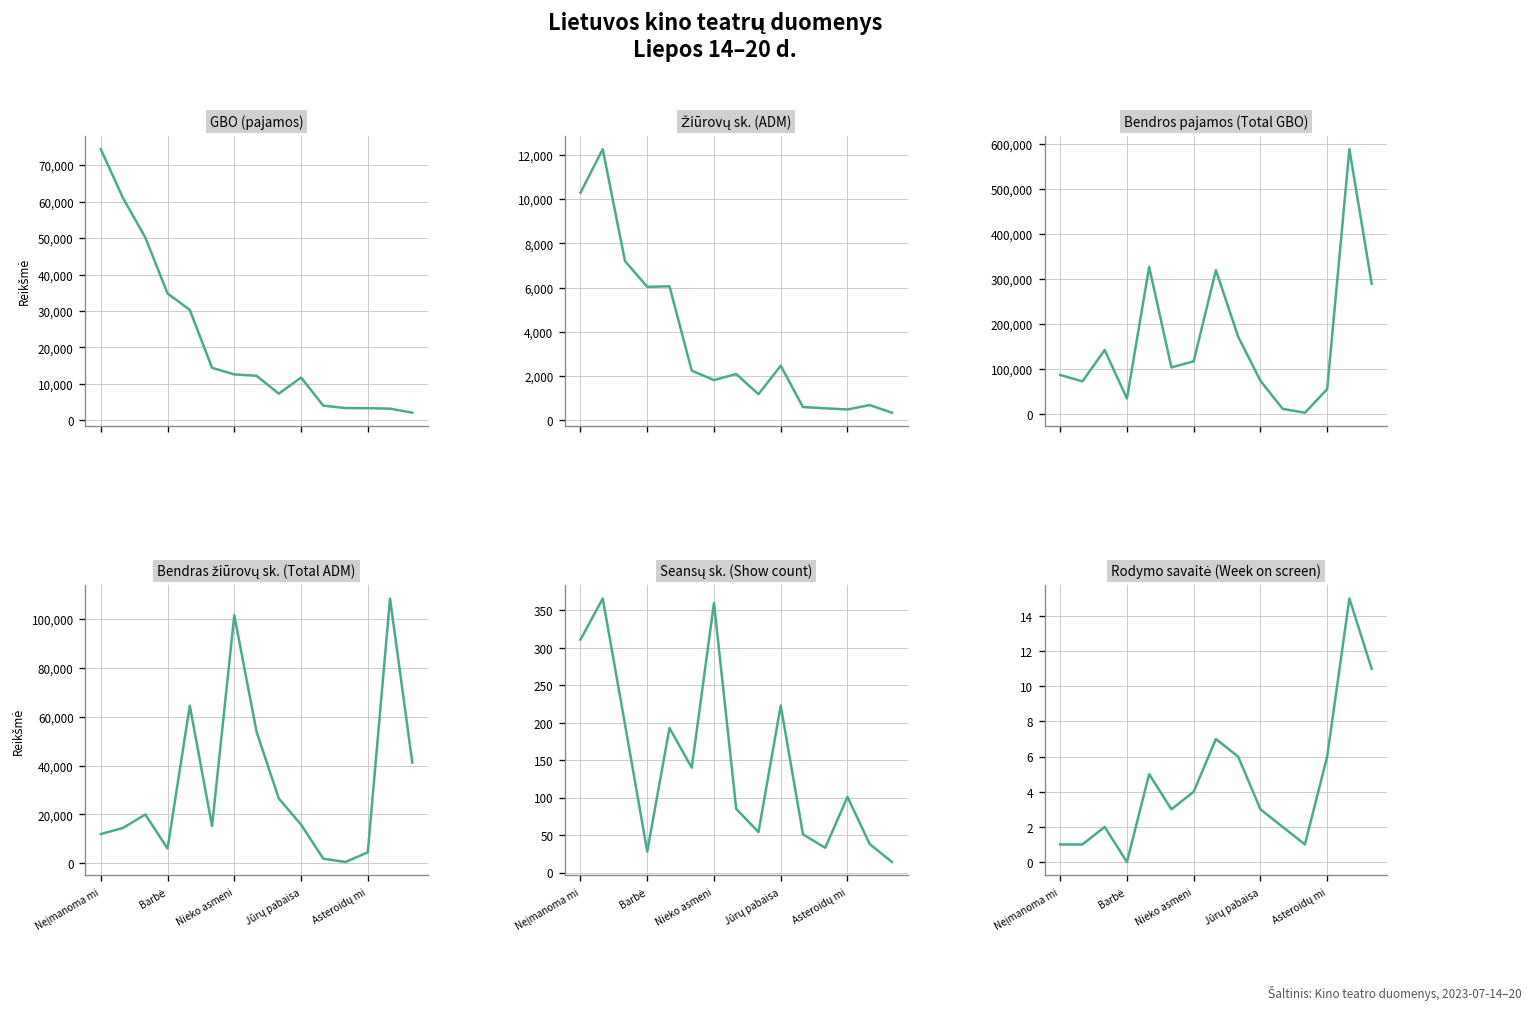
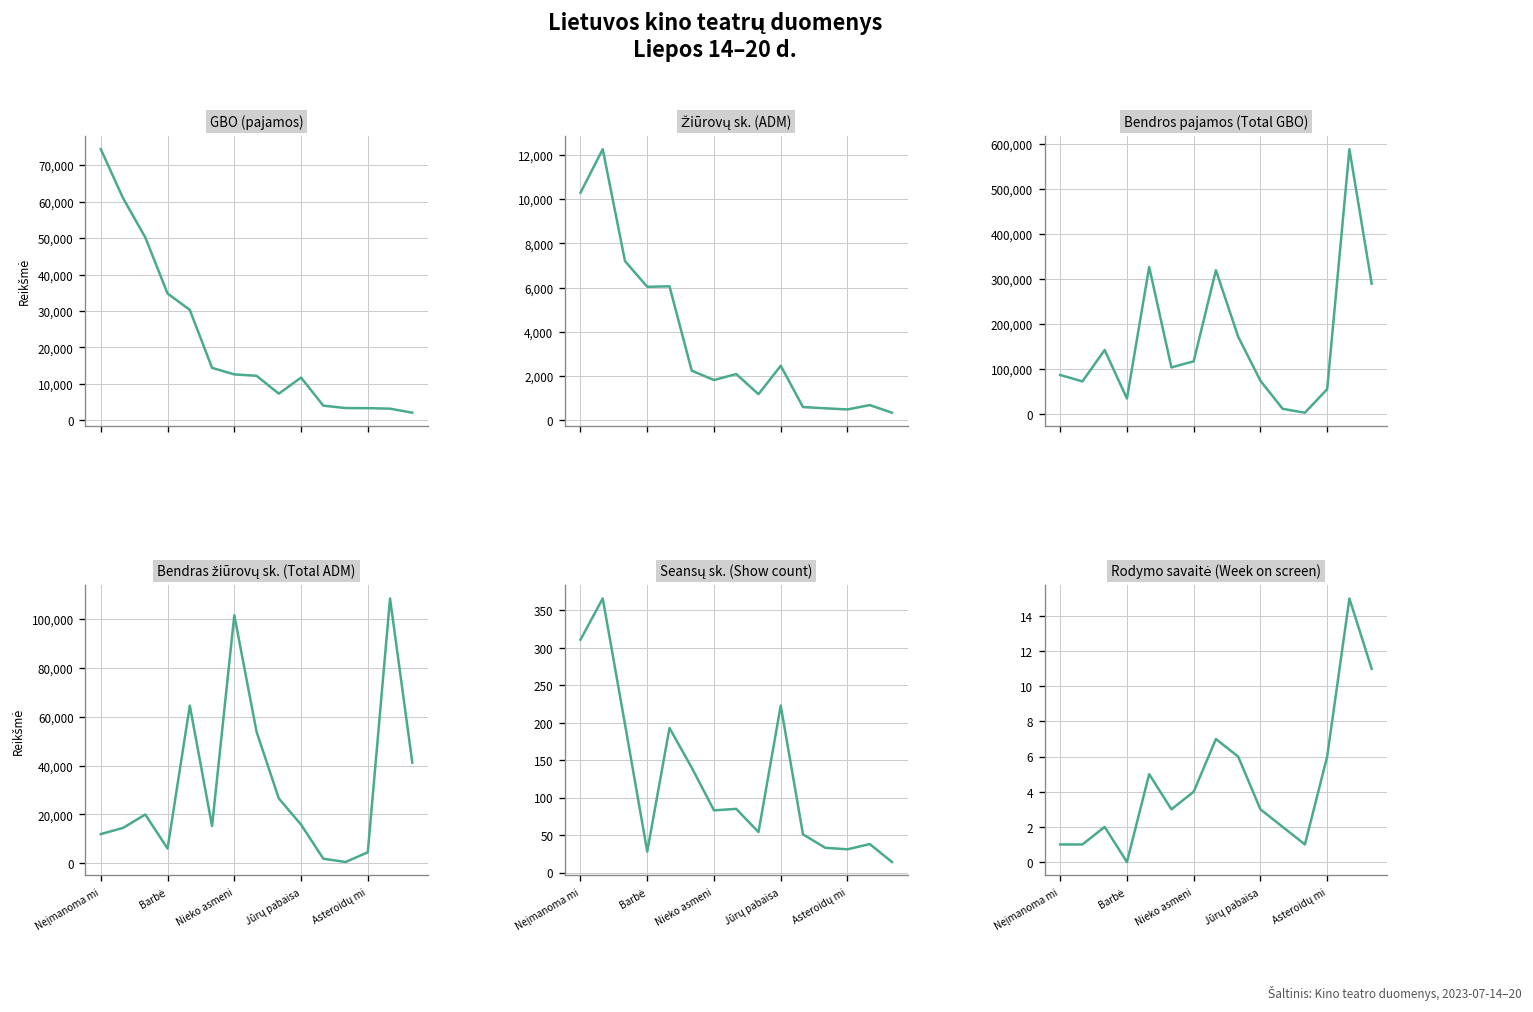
Seansų sk. (Show count), Nieko asmeni: 360 -> 80
Seansų sk. (Show count), Asteroidų mi: 100 -> 30
